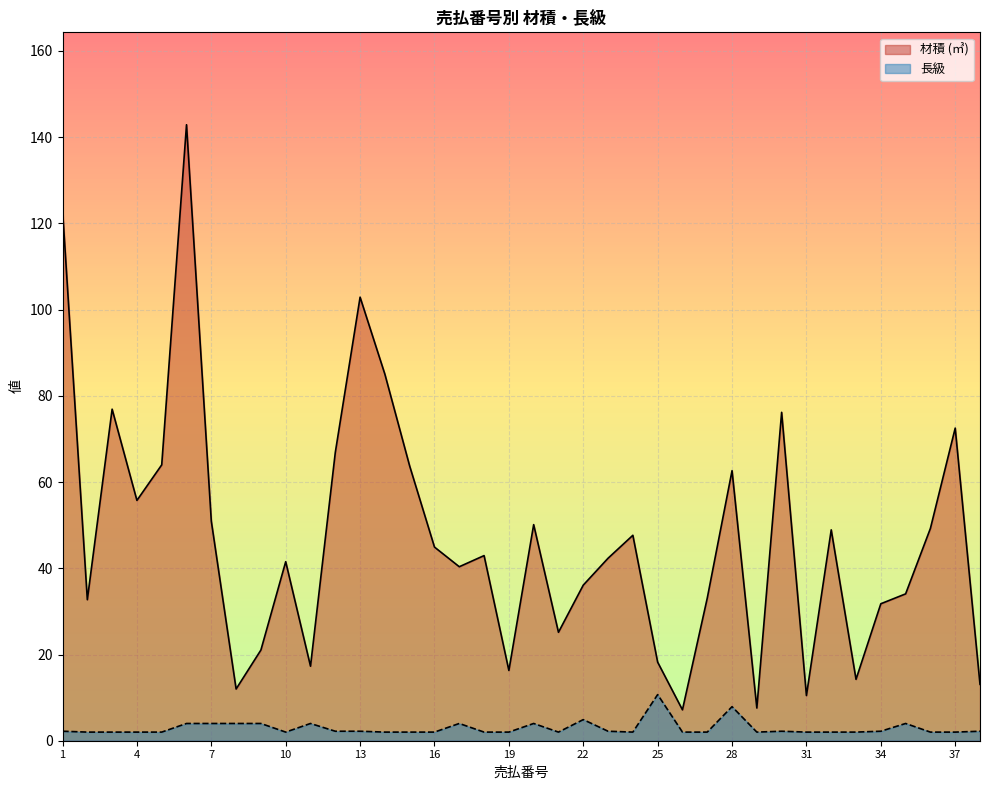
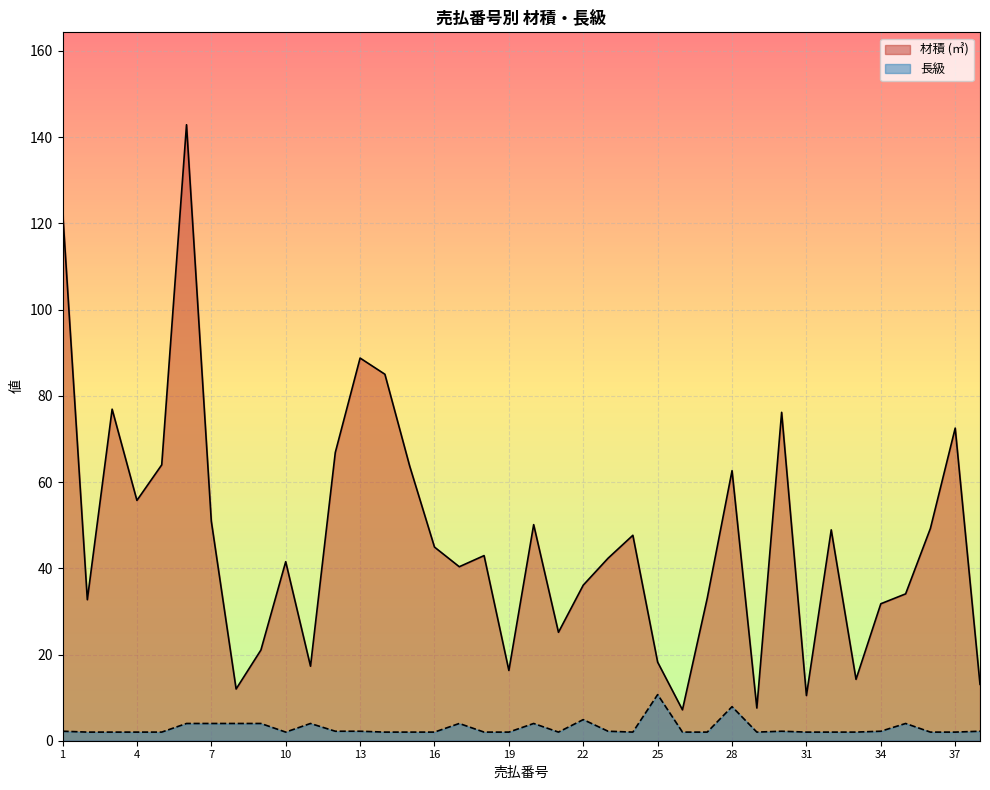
材積 (㎥), 13: 103 -> 89
